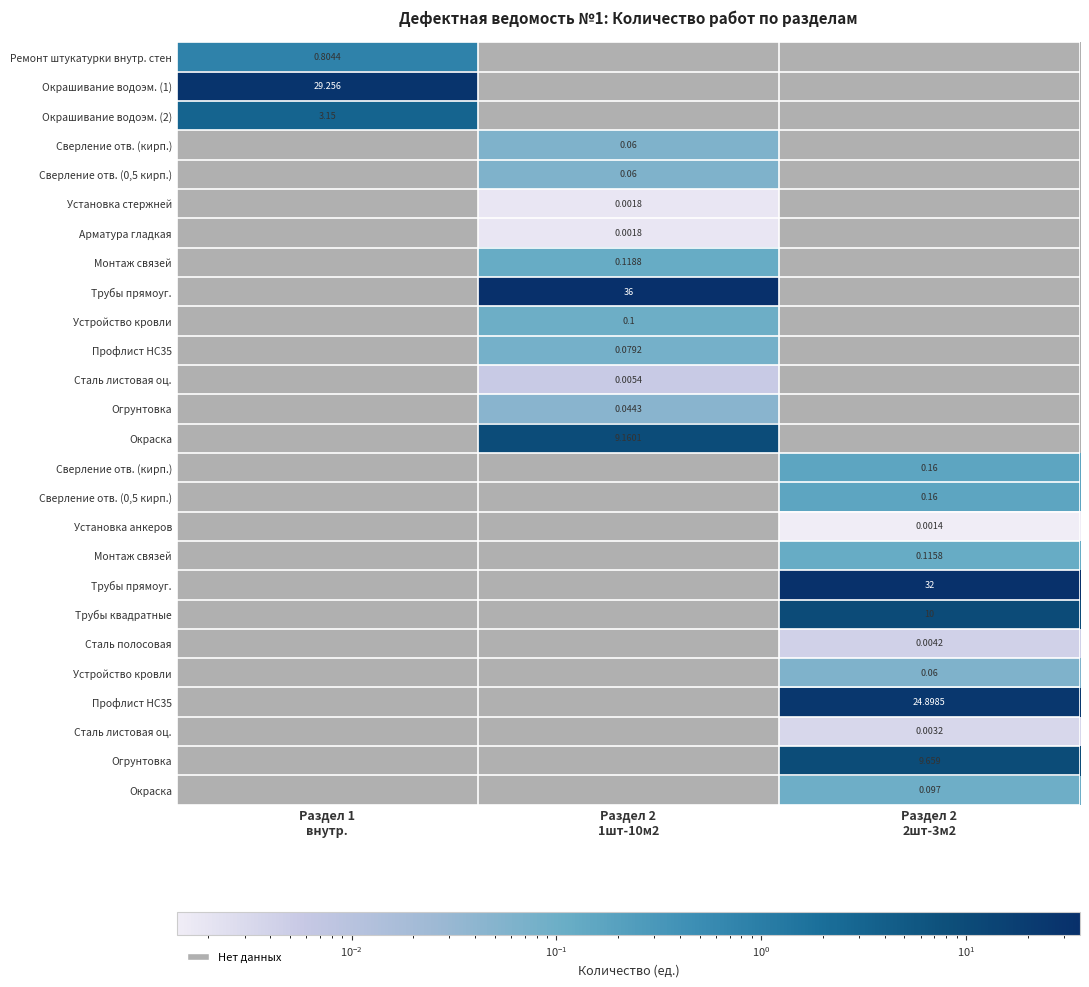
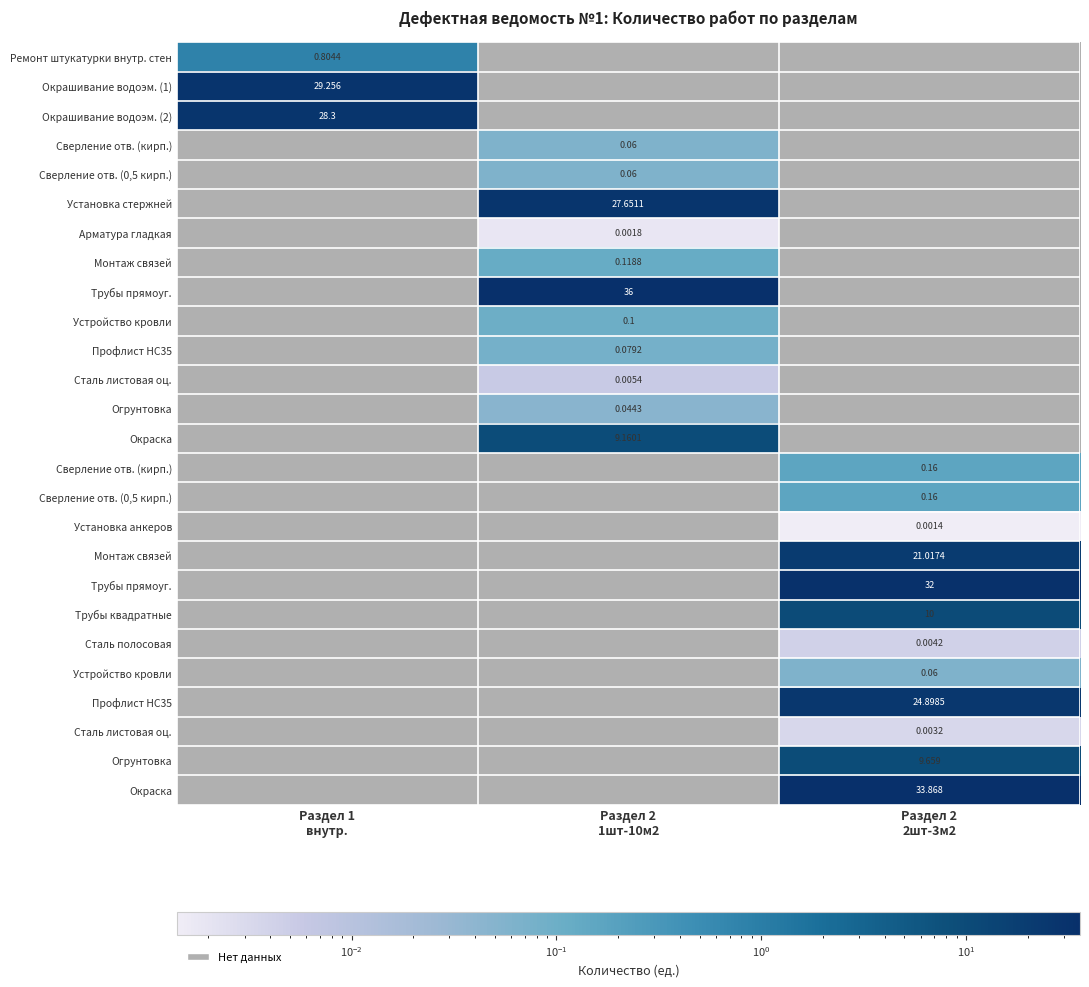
Окрашивание водоэм. (2), Раздел 1 внутр.: 3.15 -> 28.3
Установка стержней, Раздел 2 1шт-10м2: 0.0018 -> 27.6511
Монтаж связей, Раздел 2 2шт-3м2: 0.1158 -> 21.0174
Окраска, Раздел 2 2шт-3м2: 0.097 -> 33.868
